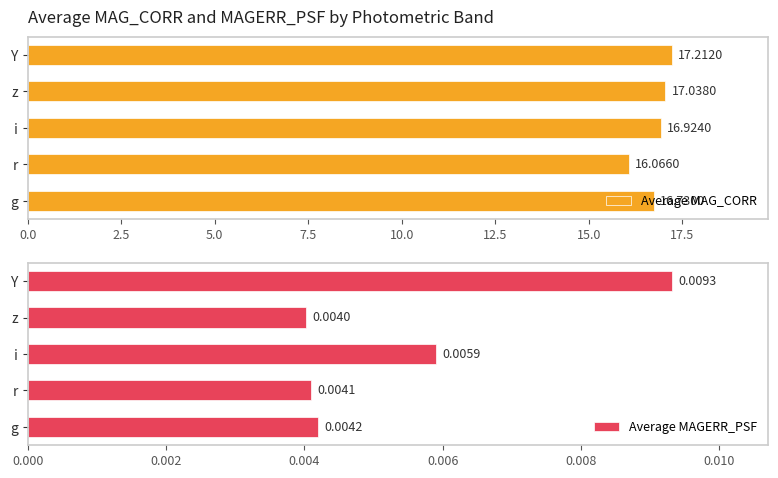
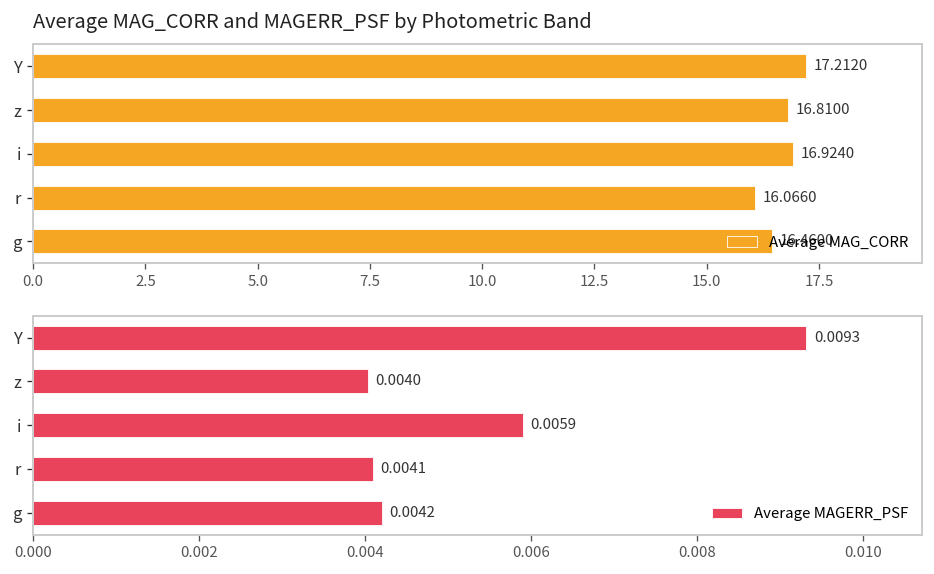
Average MAG_CORR and MAGERR_PSF by Photometric Band, z: 17.0380 -> 16.8100
Average MAG_CORR and MAGERR_PSF by Photometric Band, g: 16.7300 -> 16.4600
